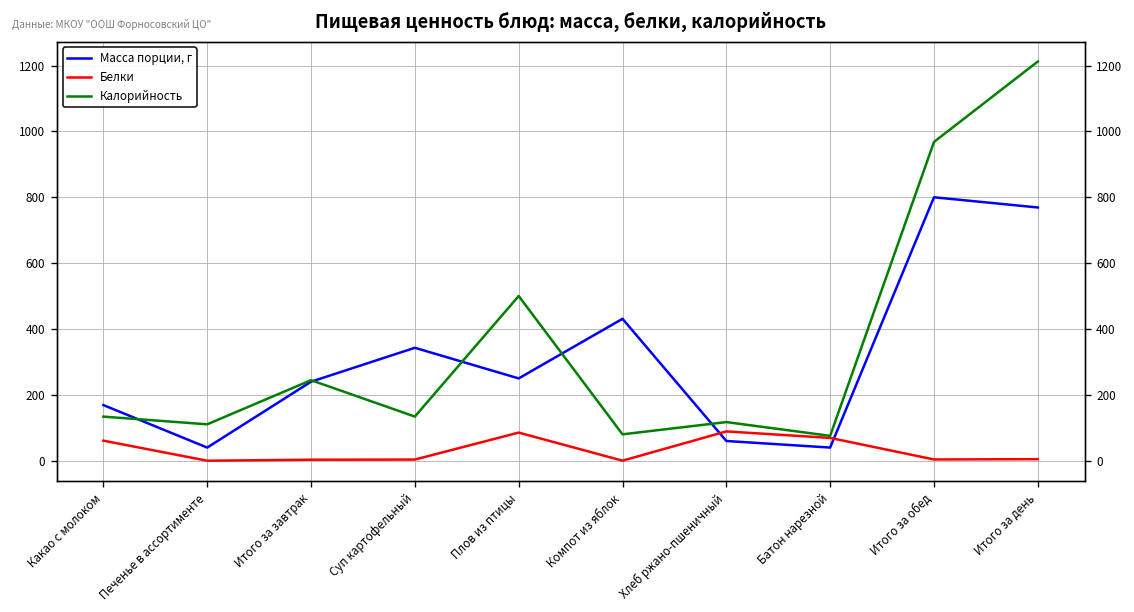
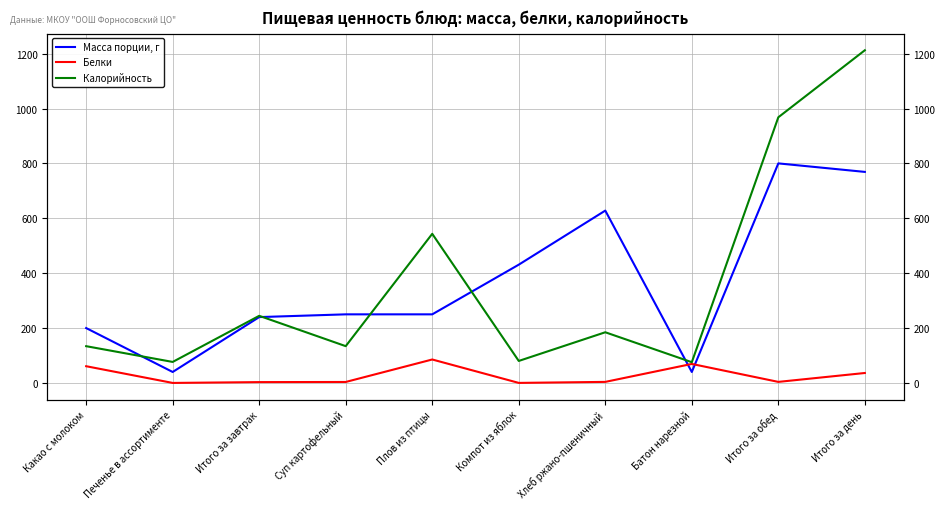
Масса порции, г, Какао с молоком: 170 -> 200
Калорийность, Печенье в ассортименте: 110 -> 80
Масса порции, г, Суп картофельный: 340 -> 250
Калорийность, Плов из птицы: 500 -> 540
Масса порции, г, Хлеб ржано-пшеничный: 60 -> 630
Белки, Хлеб ржано-пшеничный: 90 -> 0
Калорийность, Хлеб ржано-пшеничный: 120 -> 180
Белки, Итого за день: 0 -> 40
